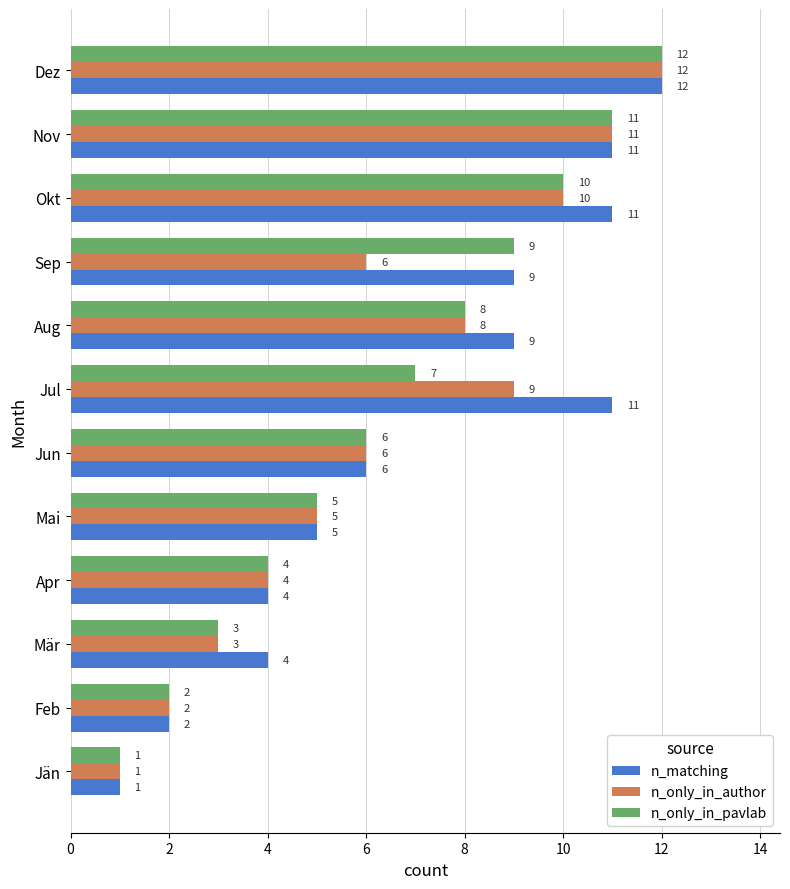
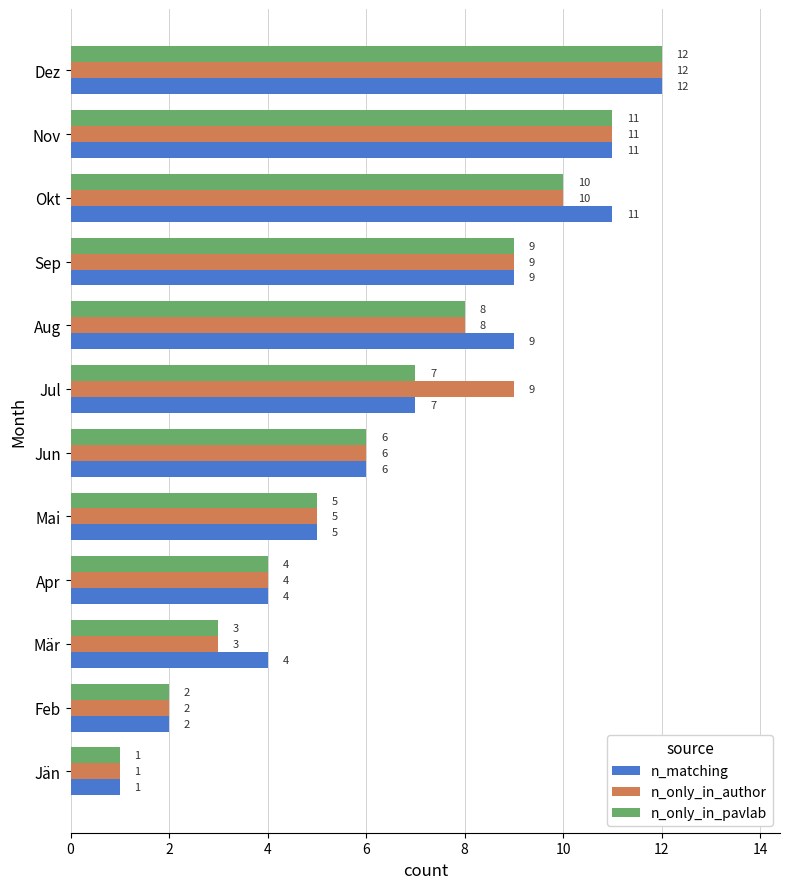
n_only_in_author, Sep: 6 -> 9
n_matching, Jul: 11 -> 7
